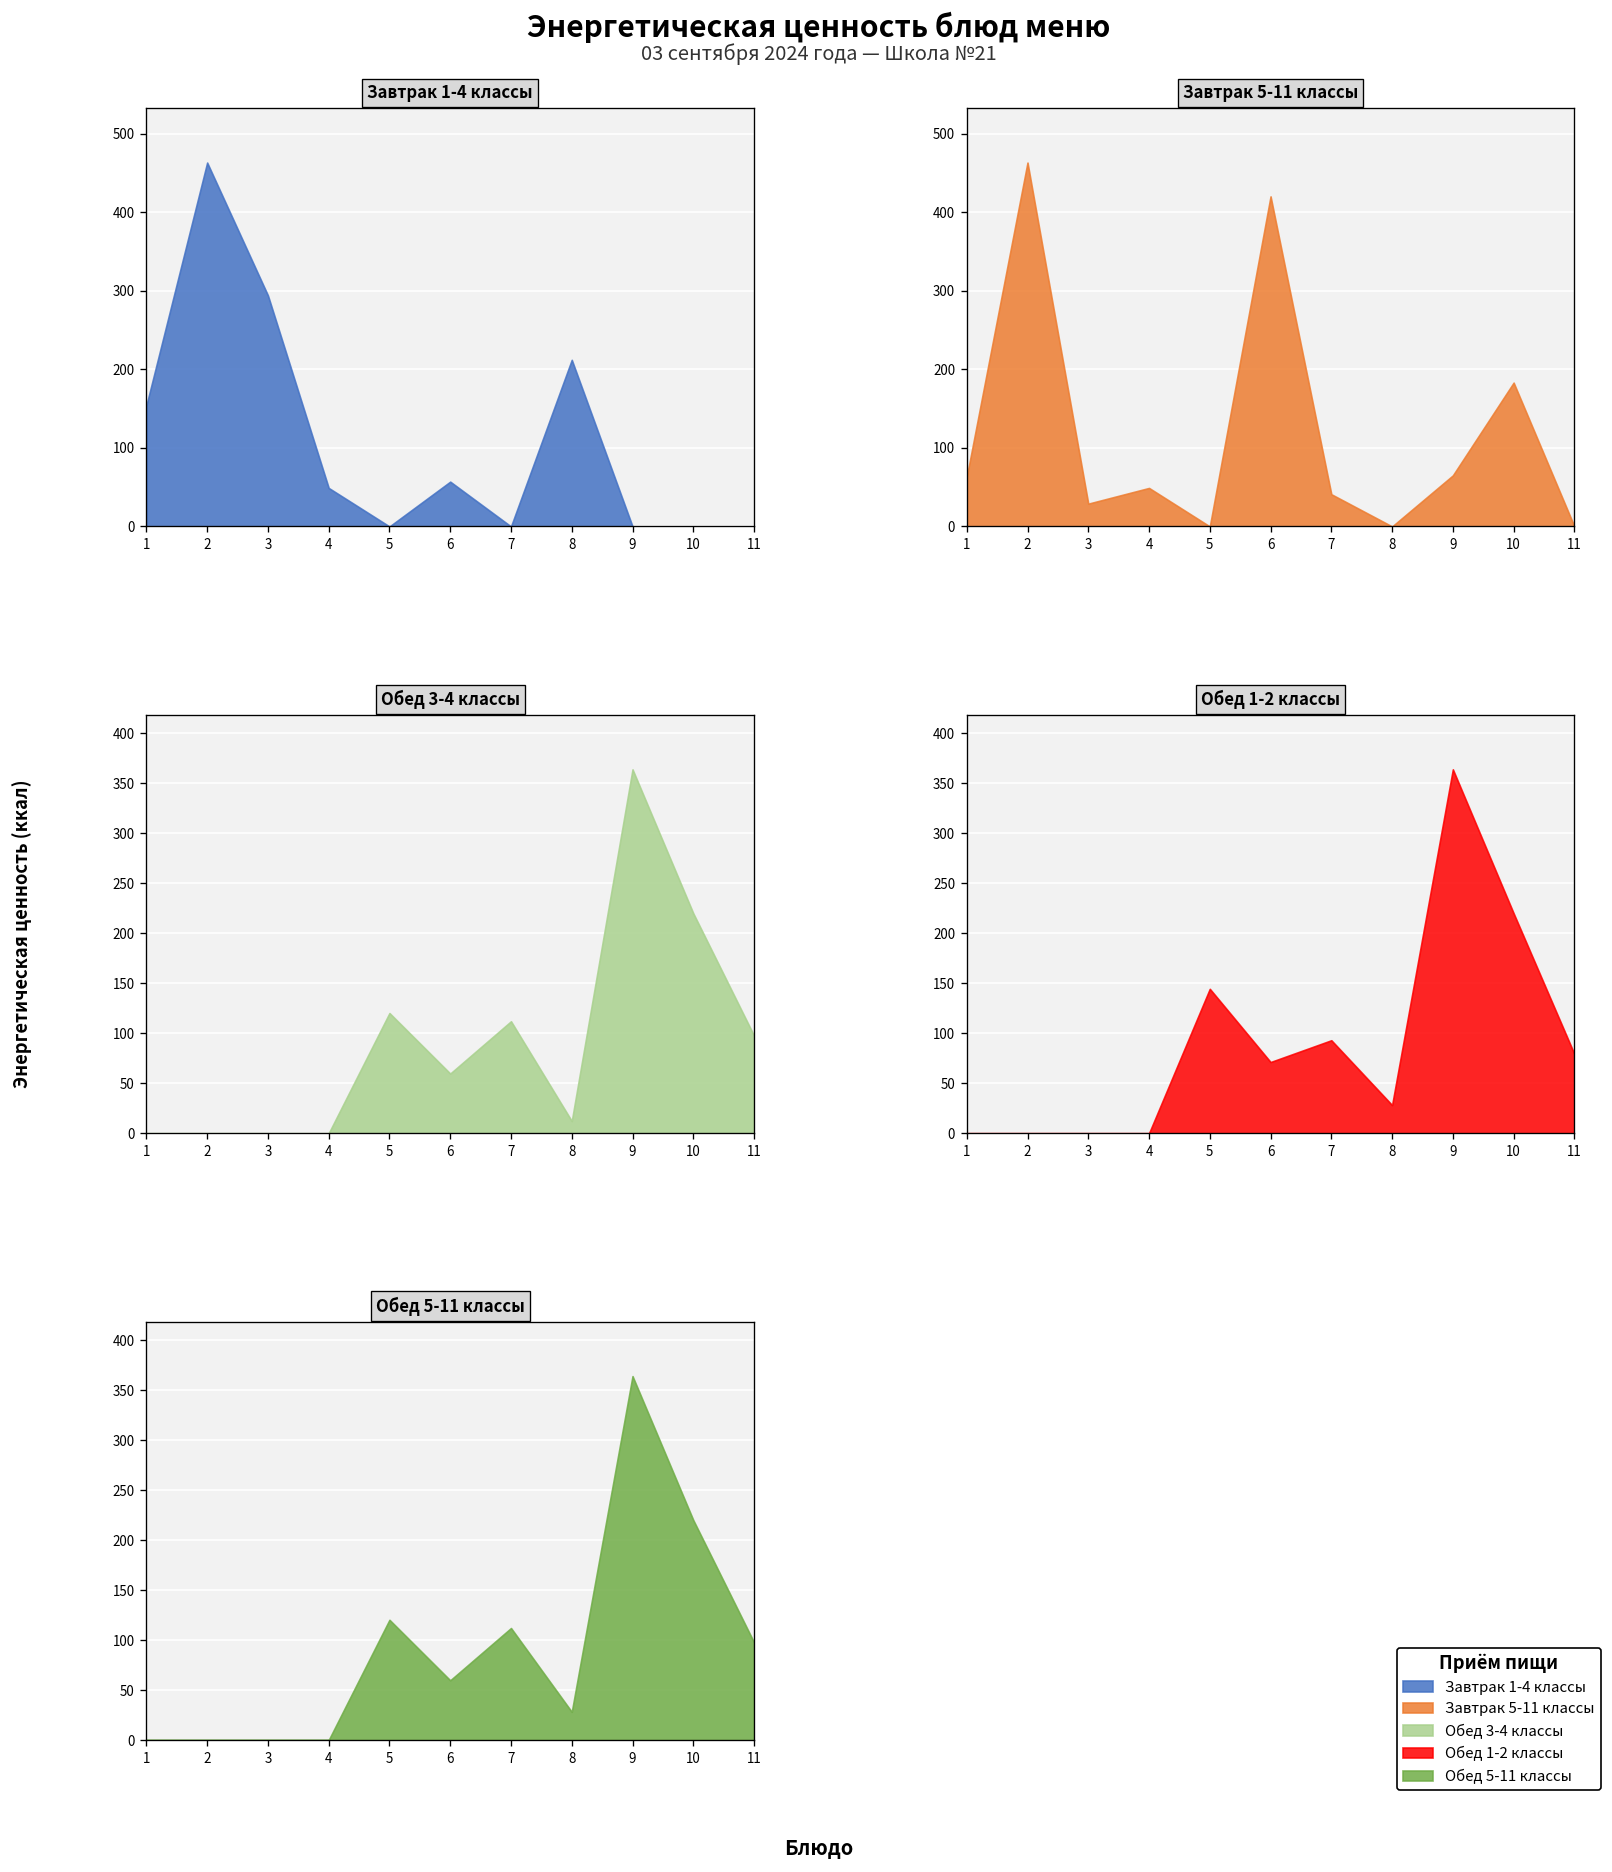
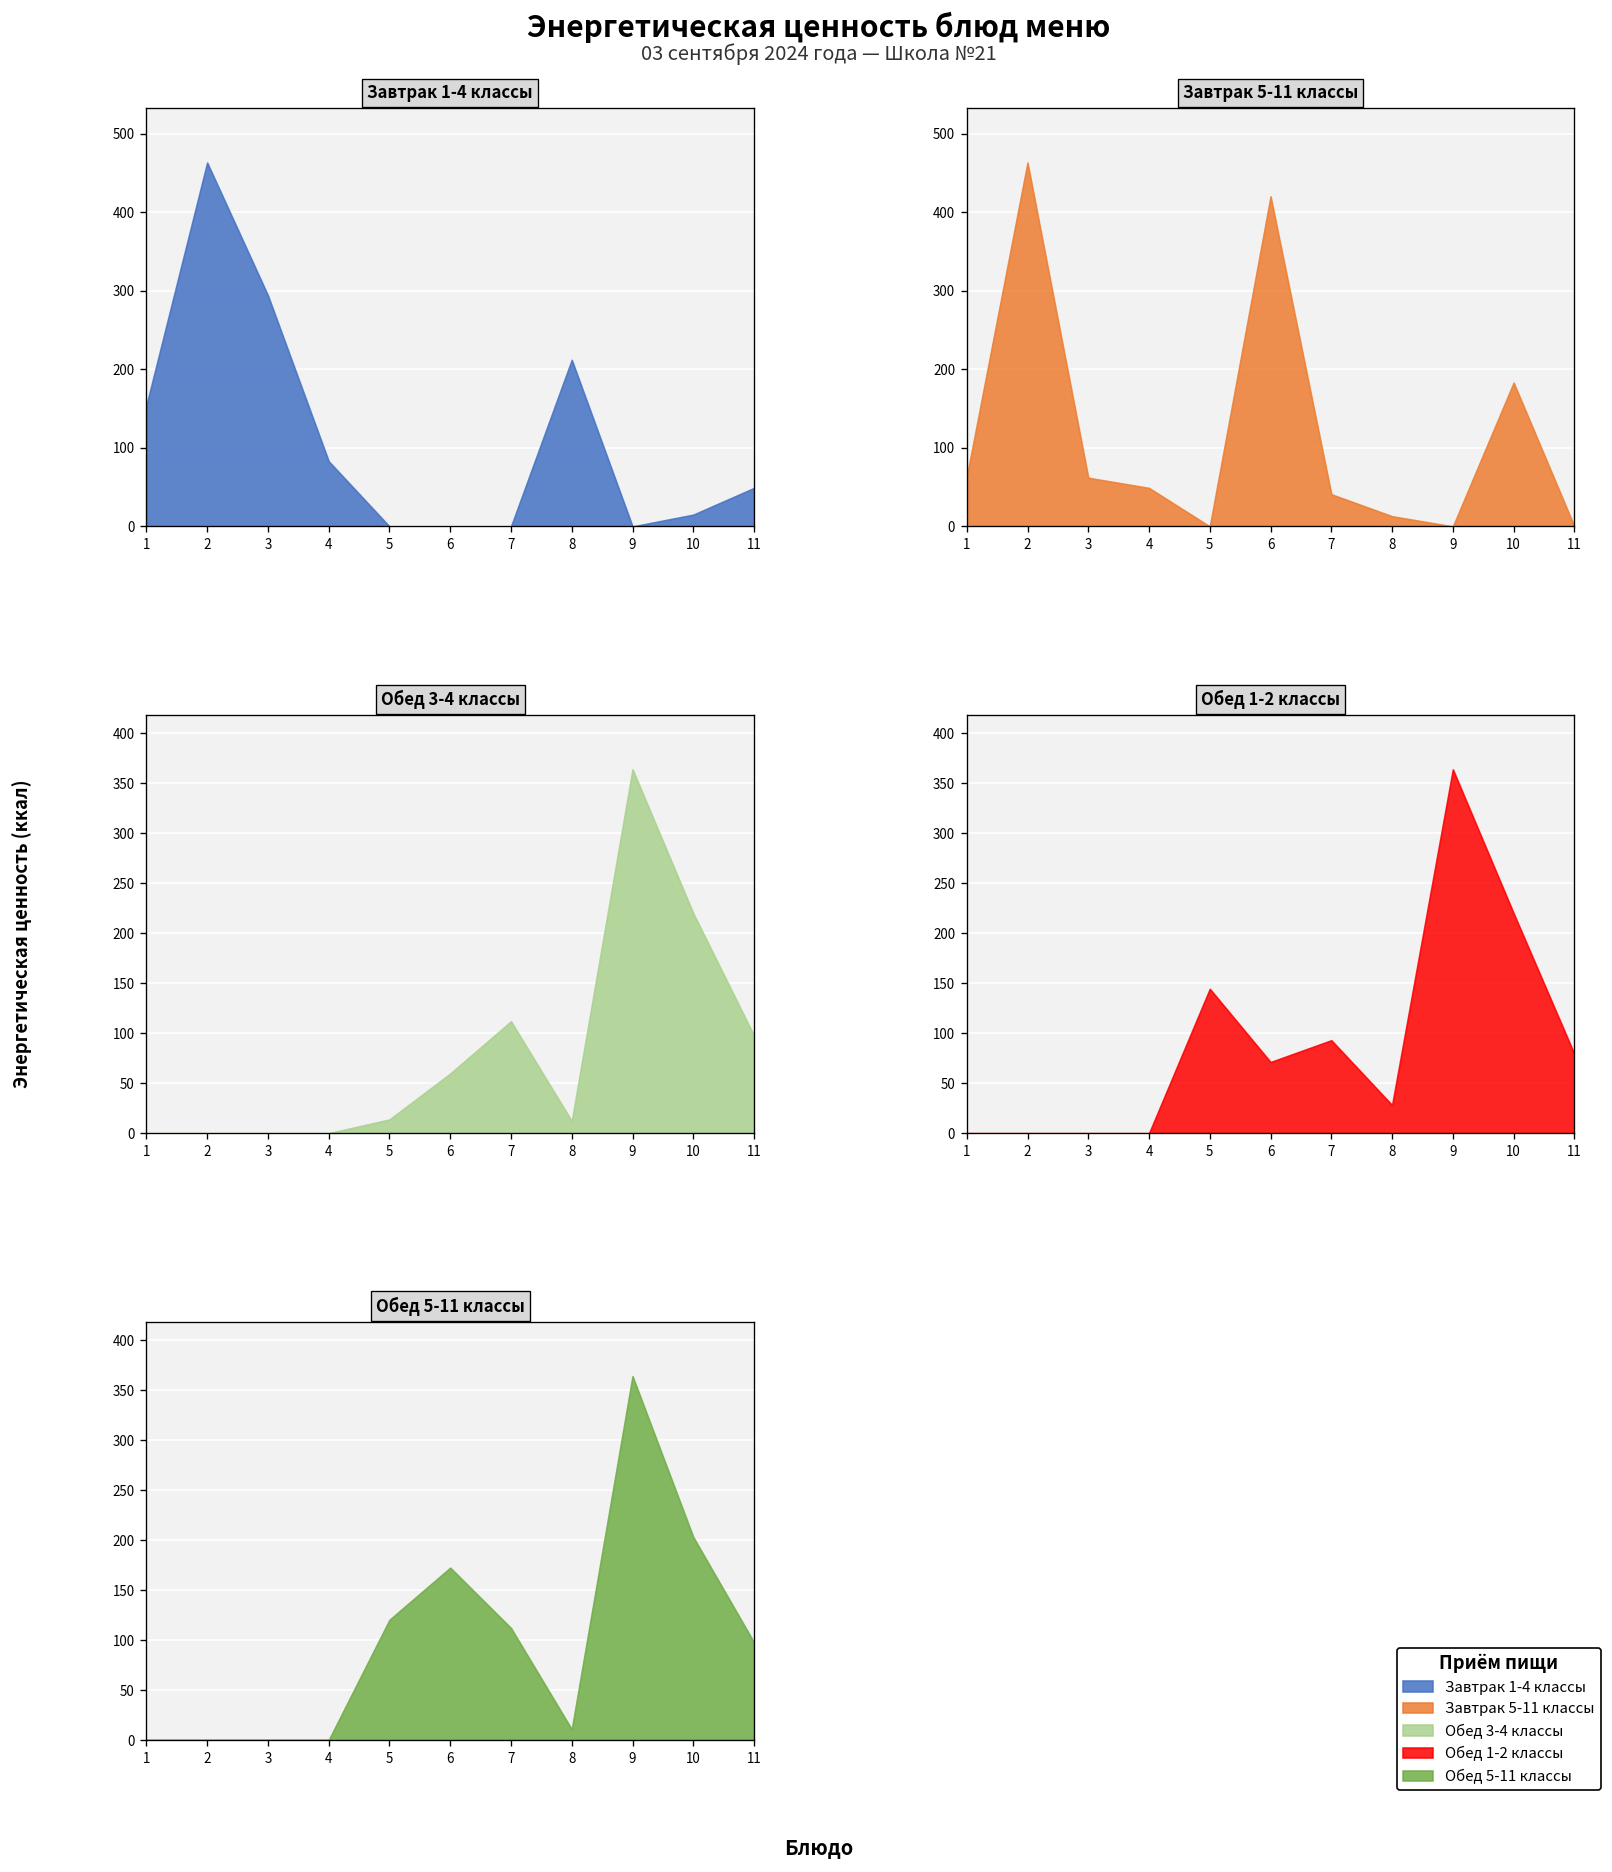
Завтрак 1-4 классы, 4: 50 -> 80
Завтрак 1-4 классы, 6: 60 -> 0
Завтрак 1-4 классы, 10: 0 -> 20
Завтрак 1-4 классы, 11: 0 -> 50
Завтрак 5-11 классы, 3: 30 -> 60
Завтрак 5-11 классы, 8: 0 -> 10
Завтрак 5-11 классы, 9: 70 -> 0
Обед 3-4 классы, 5: 120 -> 10
Обед 5-11 классы, 6: 60 -> 170
Обед 5-11 классы, 8: 30 -> 10
Обед 5-11 классы, 10: 220 -> 200
